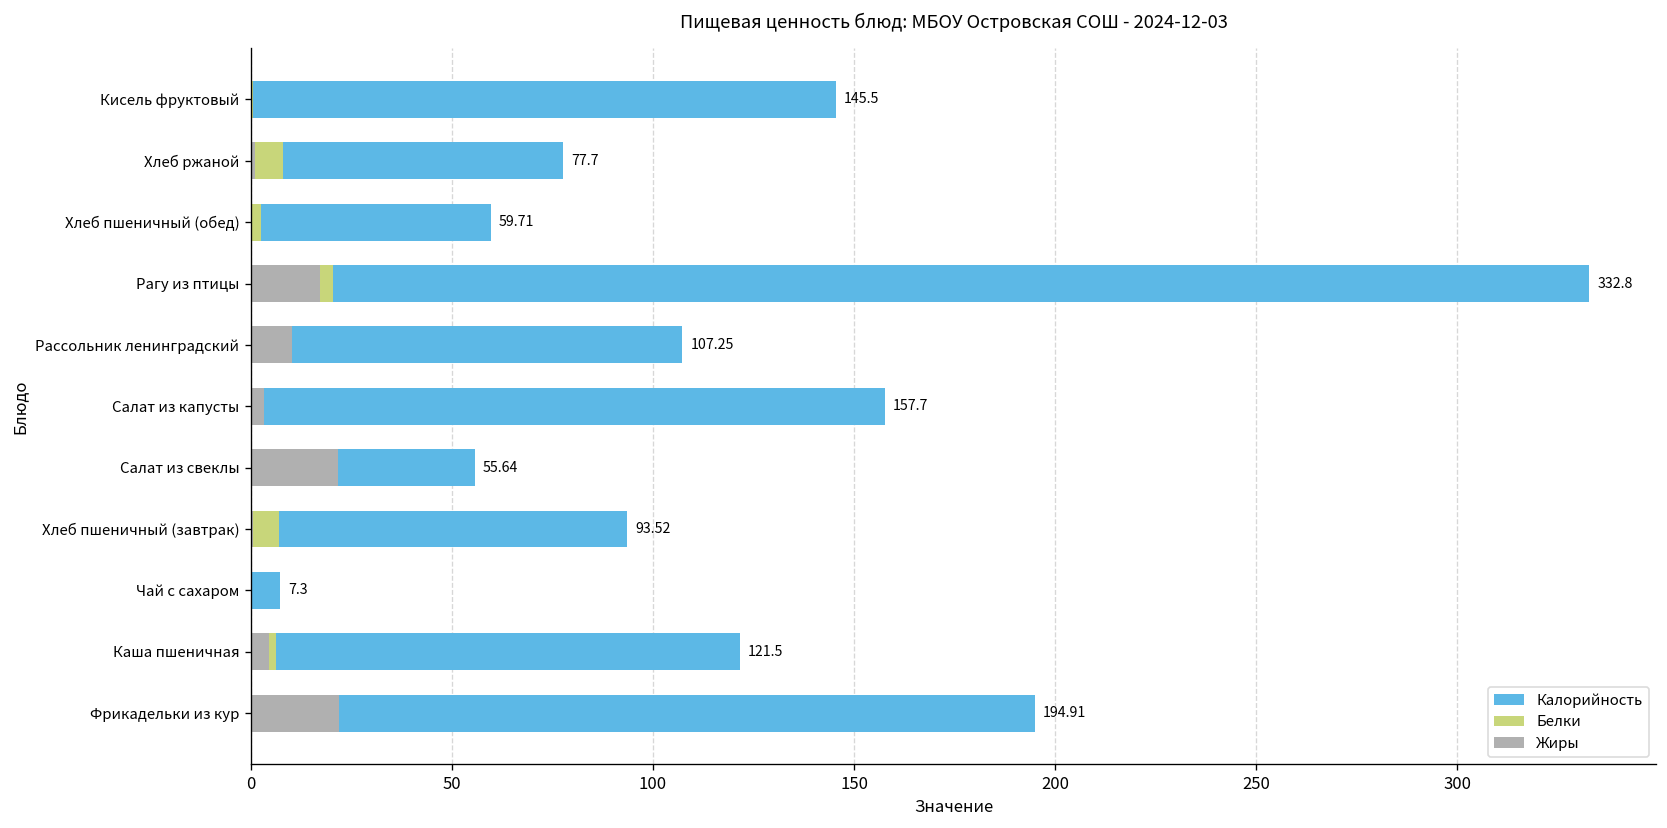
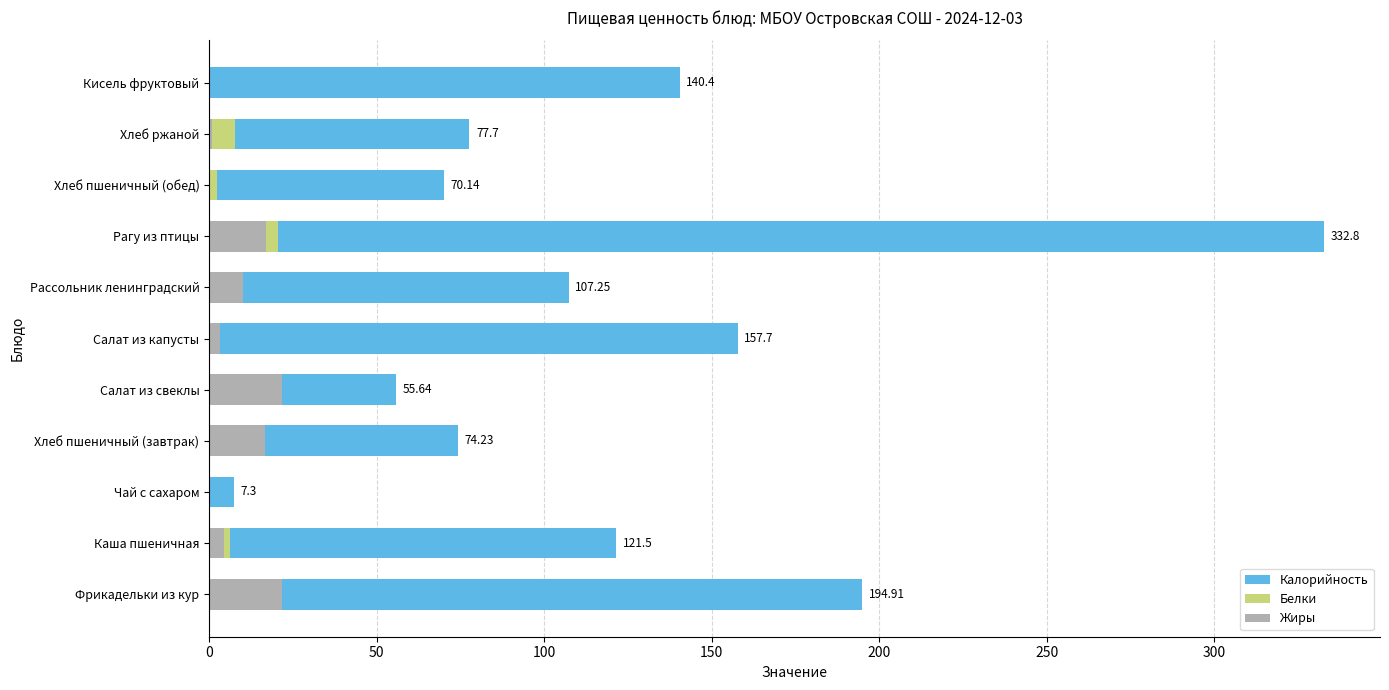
Калорийность, Кисель фруктовый: 145.5 -> 140.4
Калорийность, Хлеб пшеничный (обед): 59.71 -> 70.14
Калорийность, Хлеб пшеничный (завтрак): 93.52 -> 74.23
Белки, Хлеб пшеничный (завтрак): 7 -> 3
Жиры, Хлеб пшеничный (завтрак): 0 -> 17
